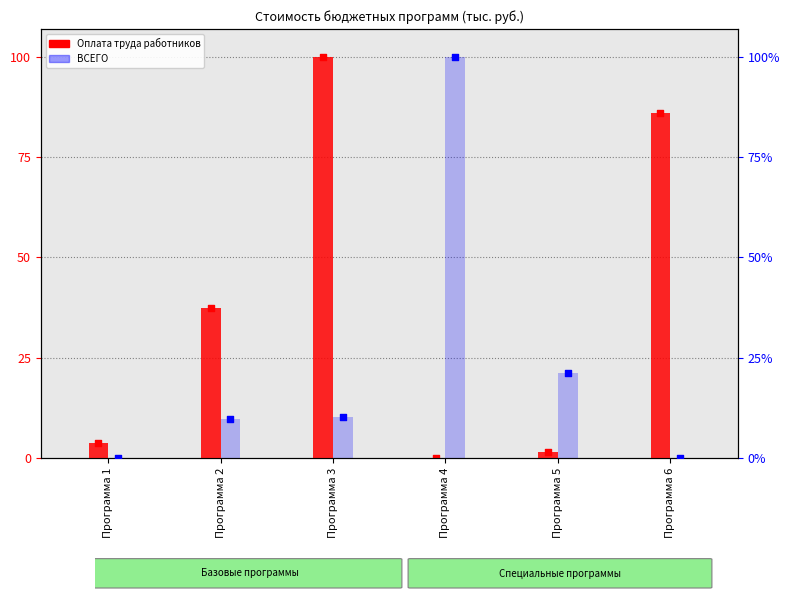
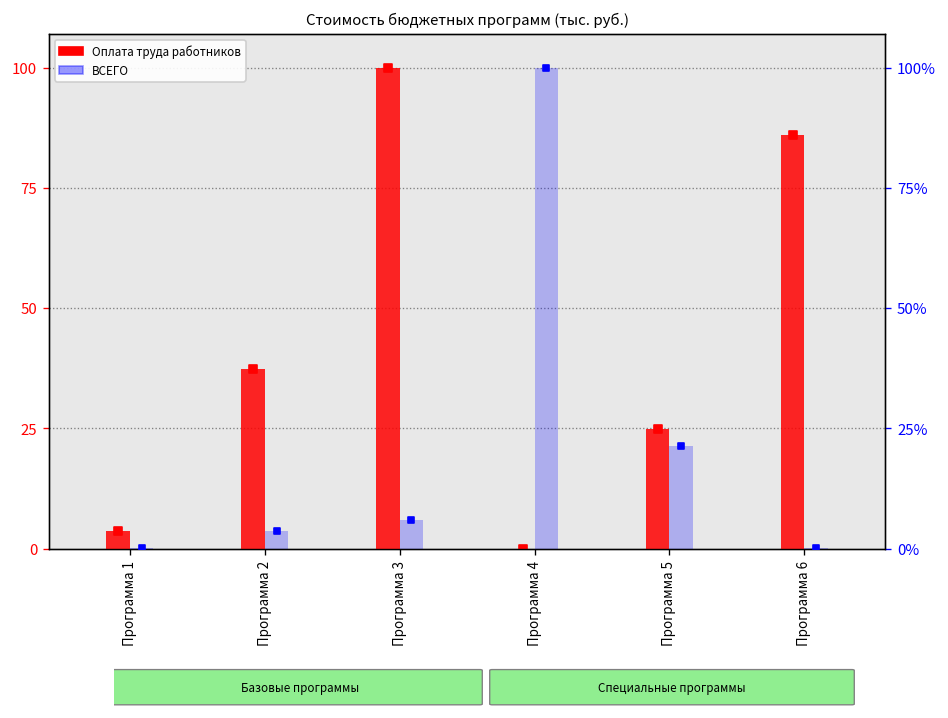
Оплата труда работников, Программа 5: 1 -> 25
ВСЕГО, Программа 2: 10% -> 4%
ВСЕГО, Программа 3: 10% -> 6%
